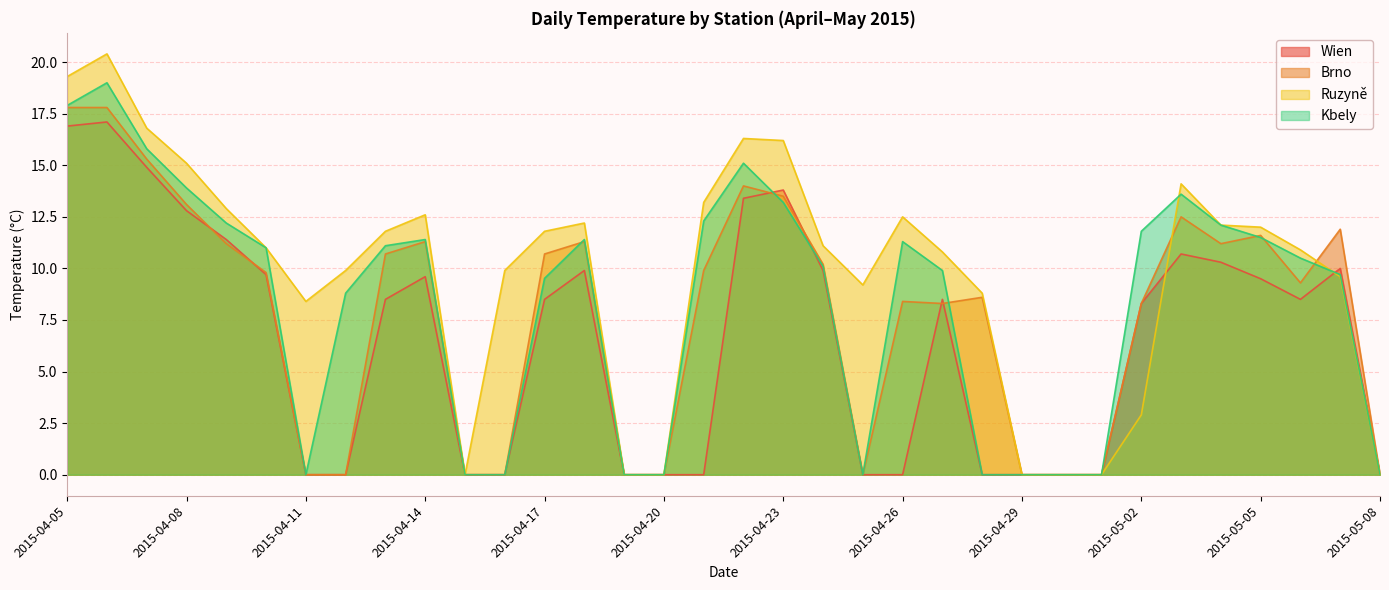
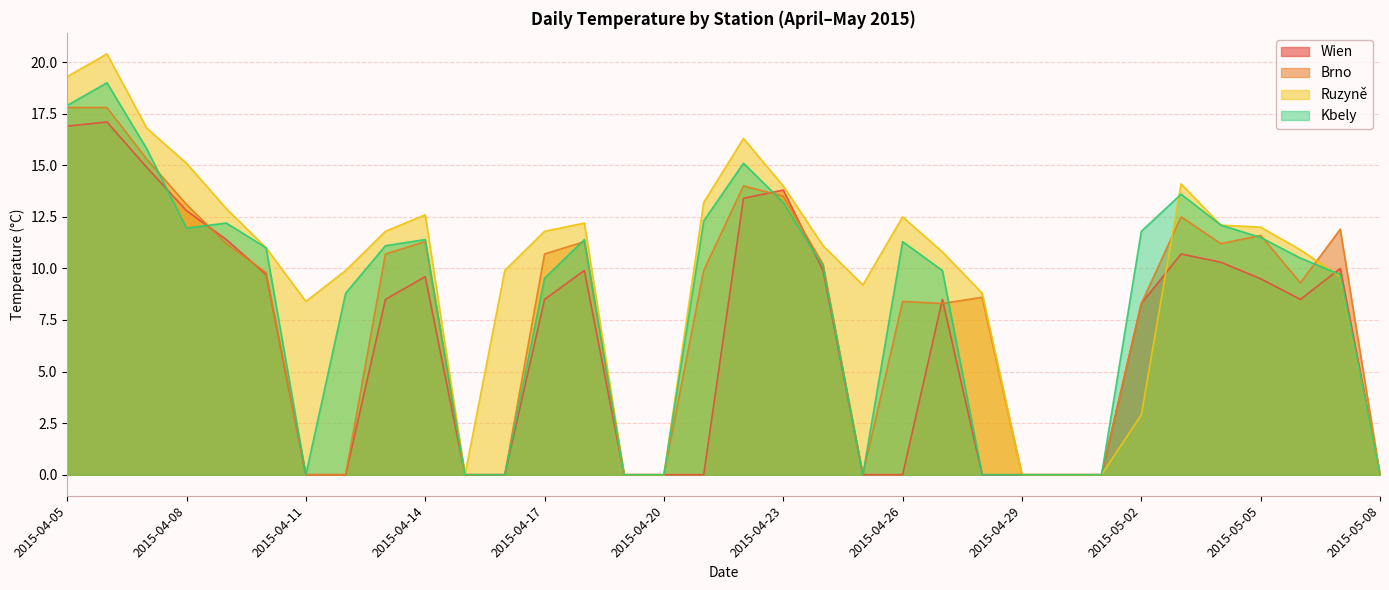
Kbely, 2015-04-08: 13.9 -> 12.0
Ruzyně, 2015-04-23: 16.2 -> 14.0
